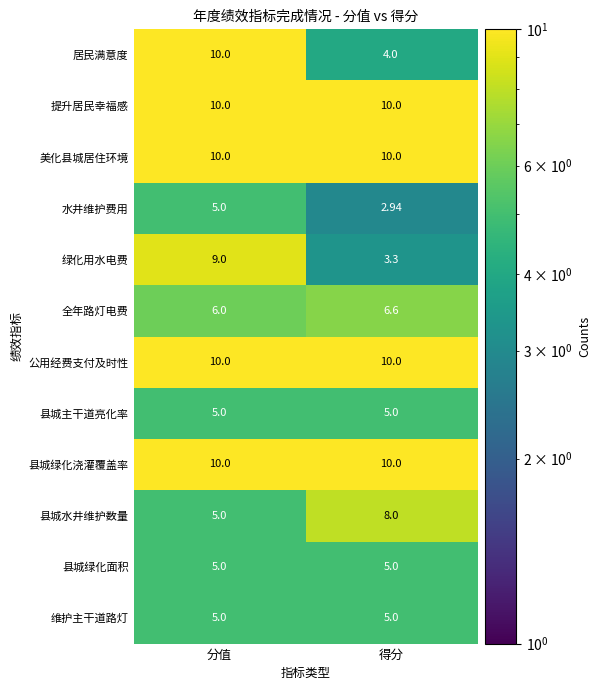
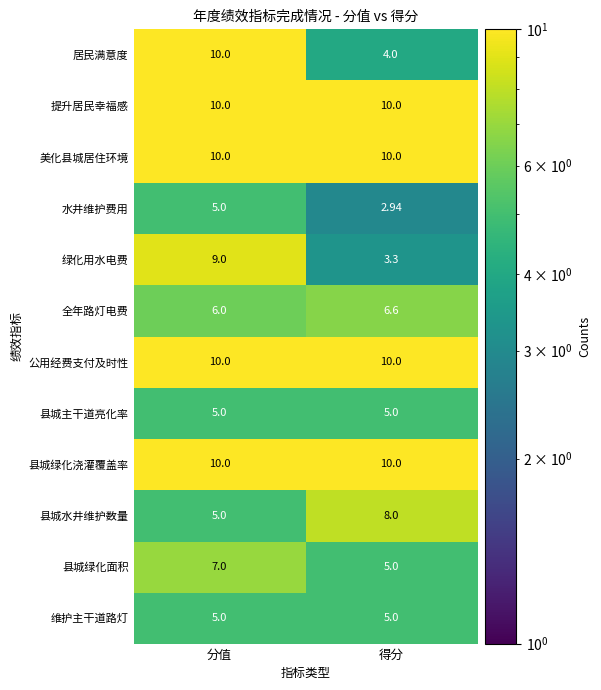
县城绿化面积, 分值: 5.0 -> 7.0
